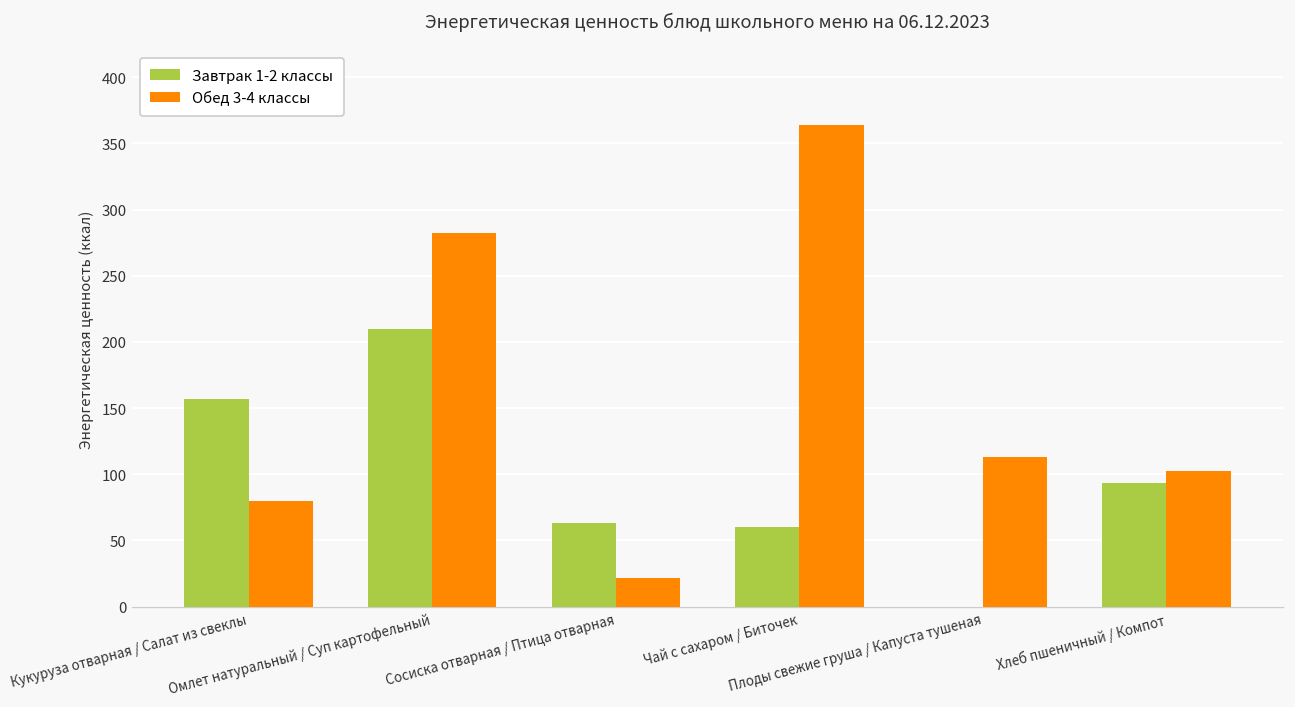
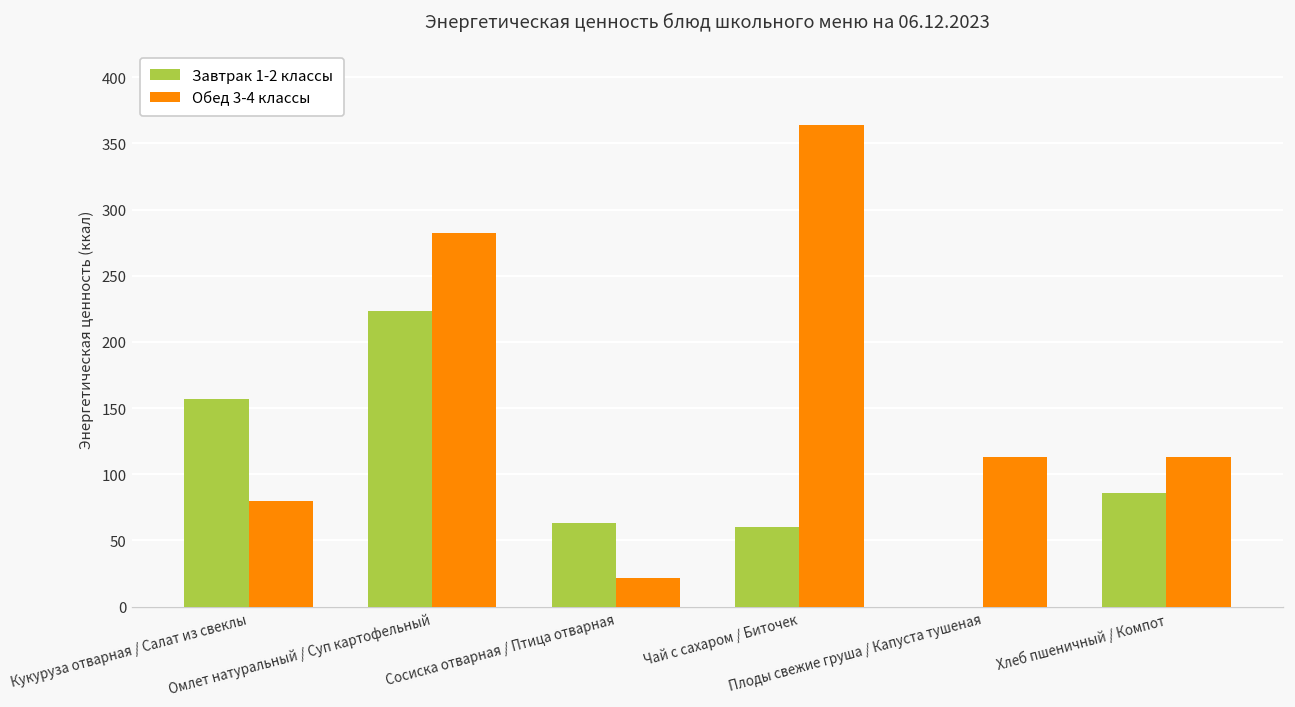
Завтрак 1-2 классы, Омлет натуральный / Суп картофельный: 210 -> 224
Завтрак 1-2 классы, Хлеб пшеничный / Компот: 94 -> 86
Обед 3-4 классы, Хлеб пшеничный / Компот: 103 -> 113
